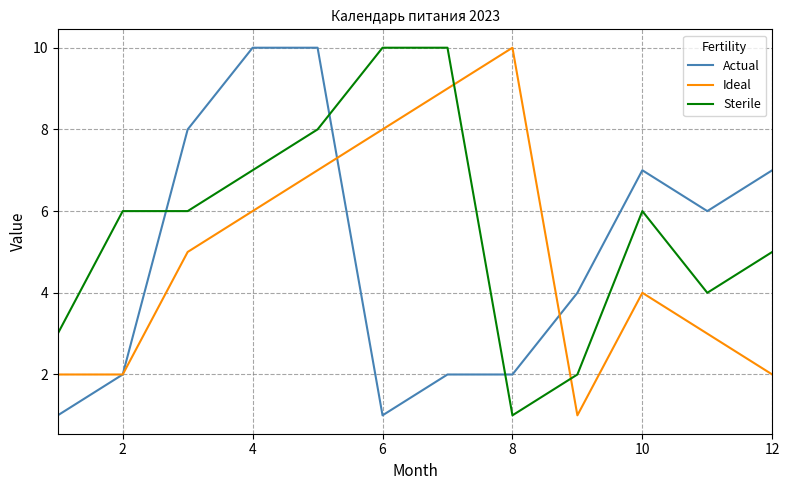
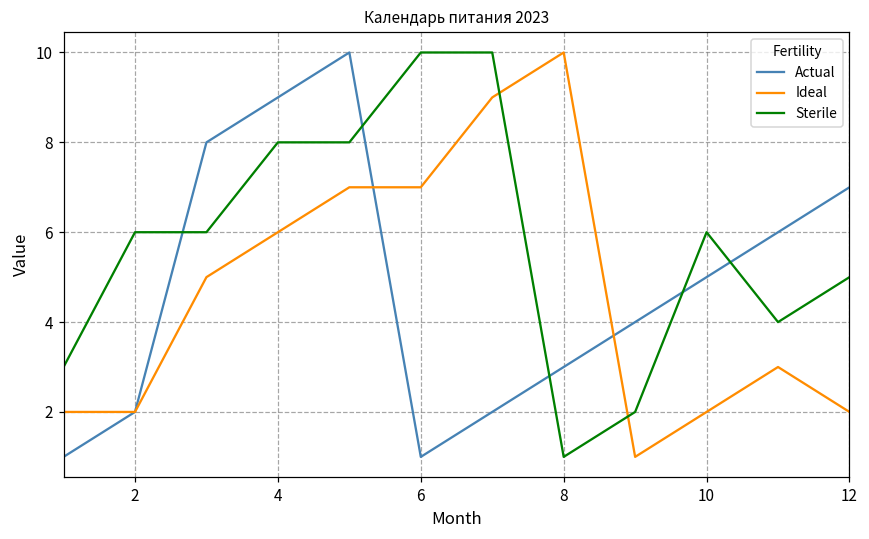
Actual, 4: 10 -> 9
Sterile, 4: 7 -> 8
Ideal, 6: 8 -> 7
Actual, 8: 2 -> 3
Actual, 10: 7 -> 5
Ideal, 10: 4 -> 2
